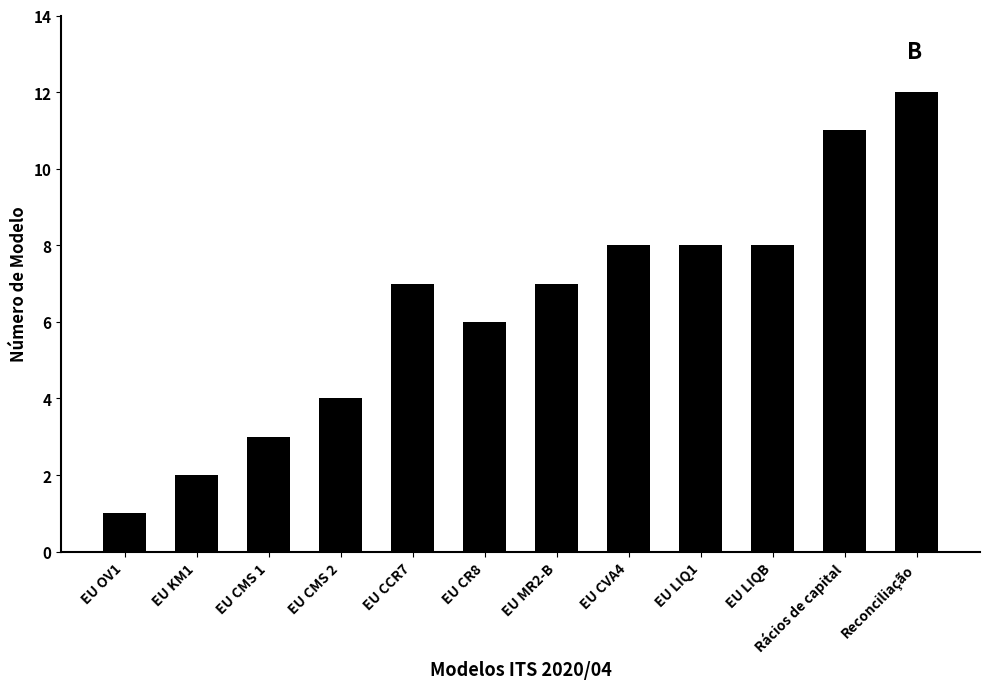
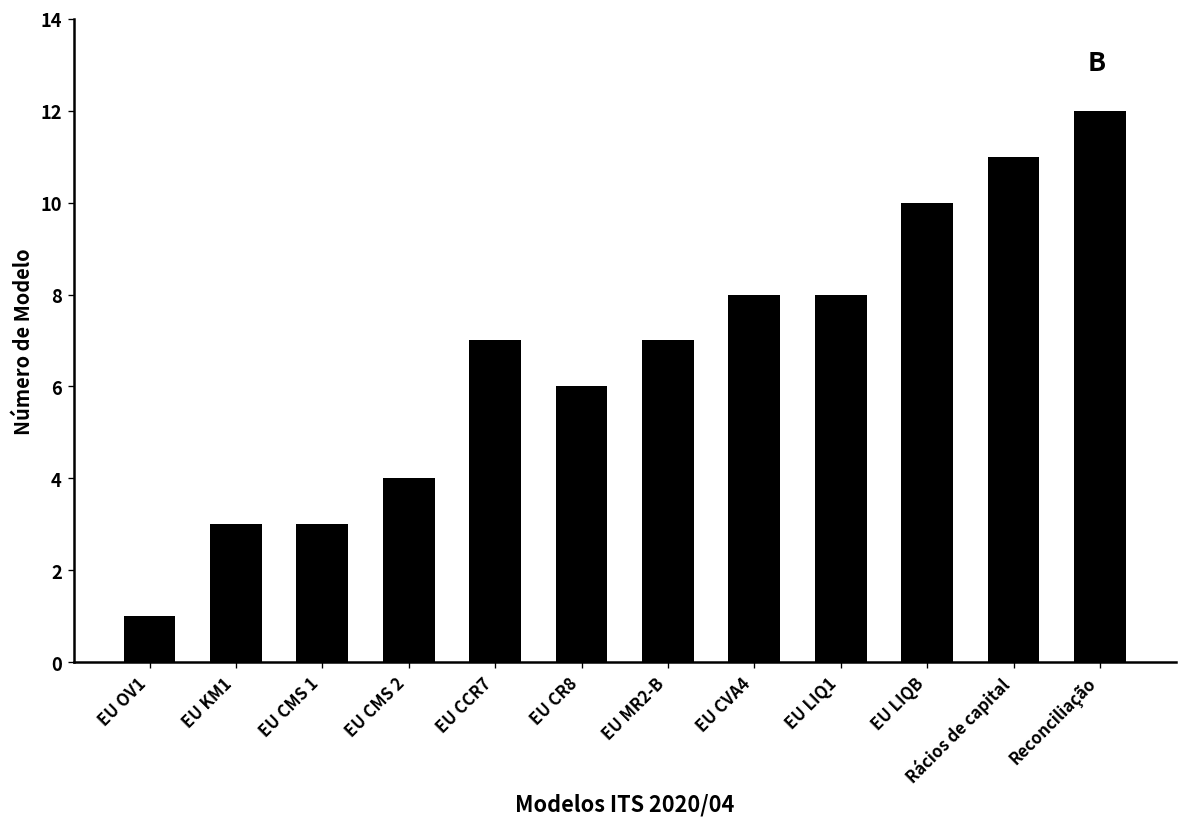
EU KM1: 2 -> 3
EU LIQB: 8 -> 10
